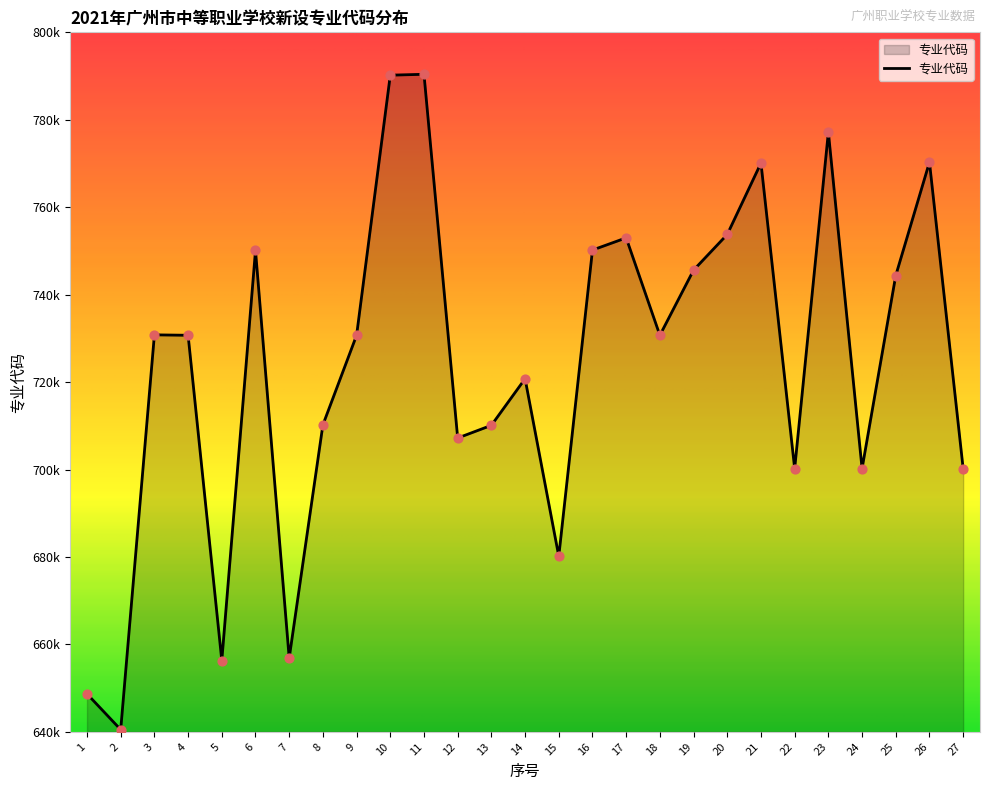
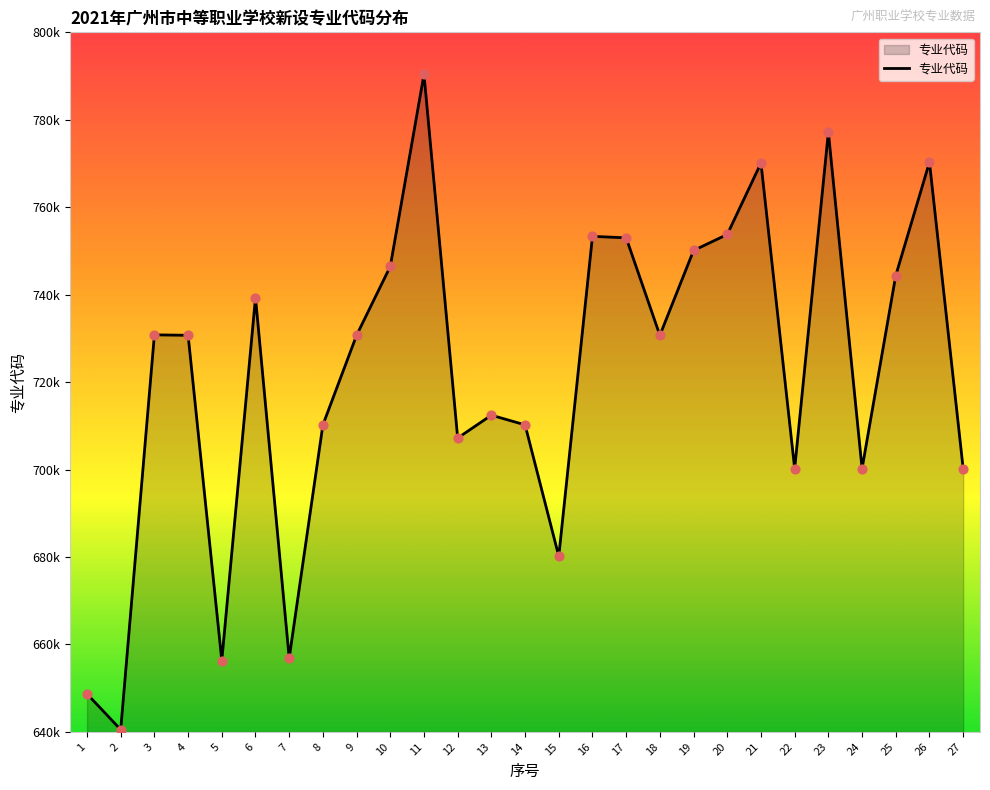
6: 750000 -> 739000
10: 790000 -> 746000
13: 710000 -> 712000
14: 721000 -> 710000
16: 750000 -> 753000
19: 746000 -> 750000
